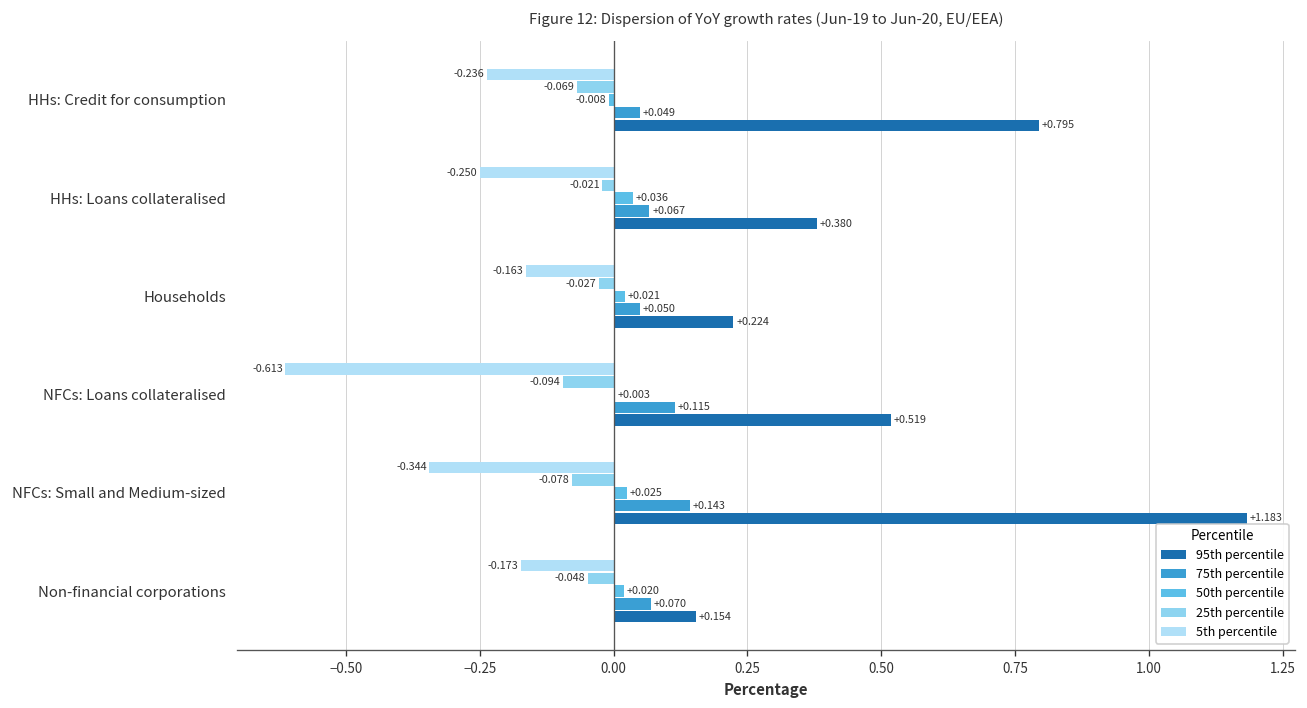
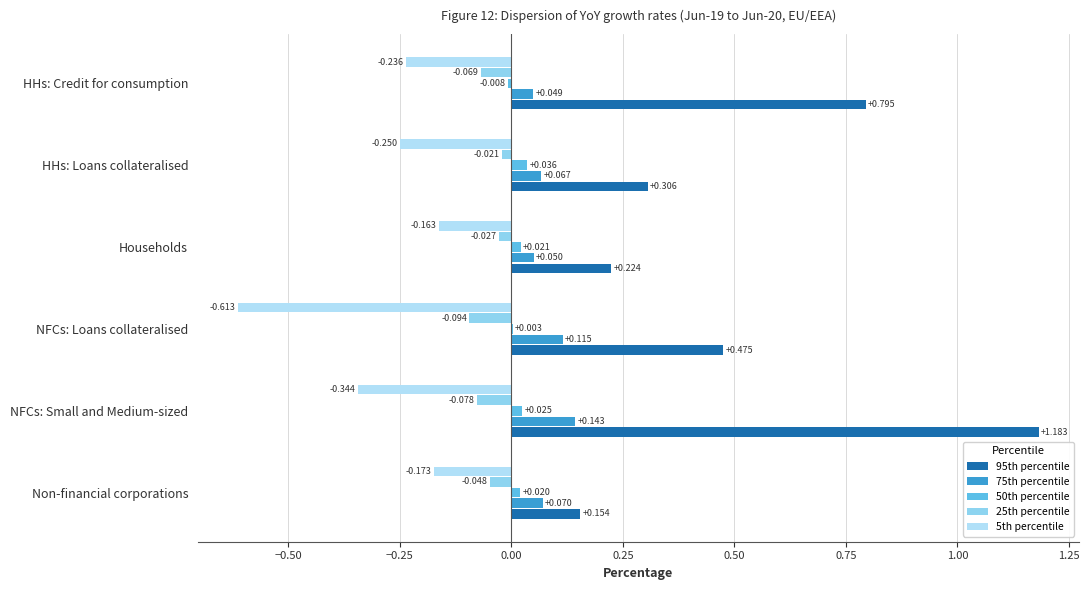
95th percentile, HHs: Loans collateralised: +0.380 -> +0.306
95th percentile, NFCs: Loans collateralised: +0.519 -> +0.475
